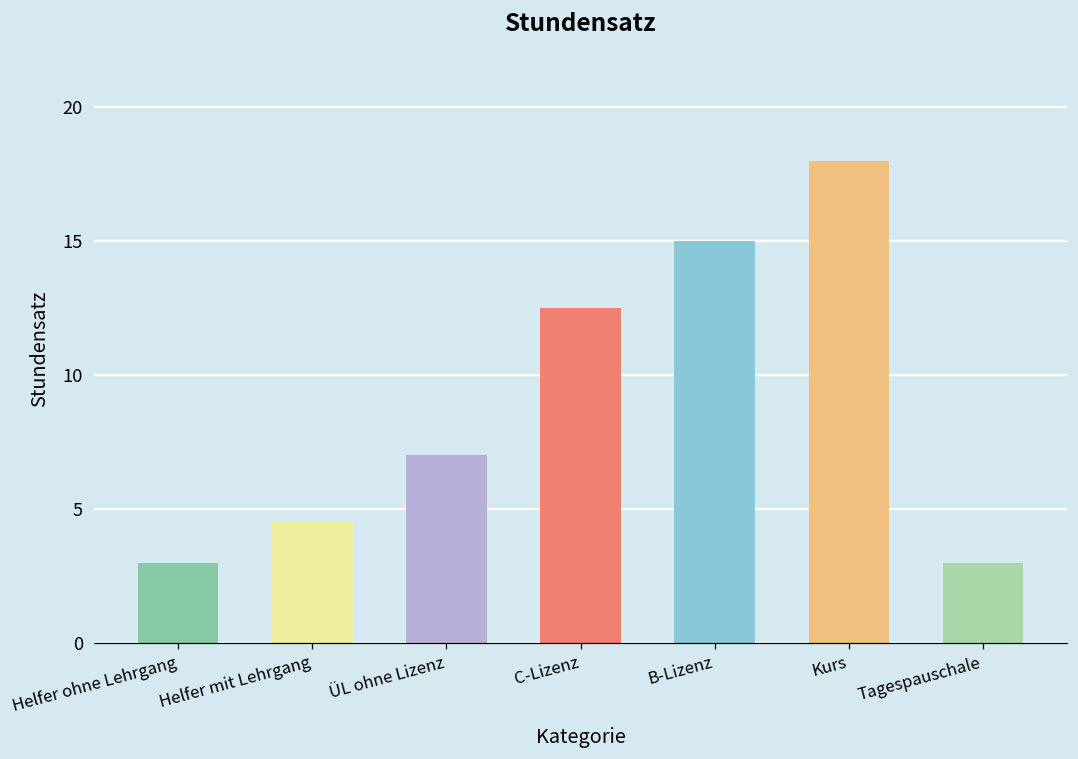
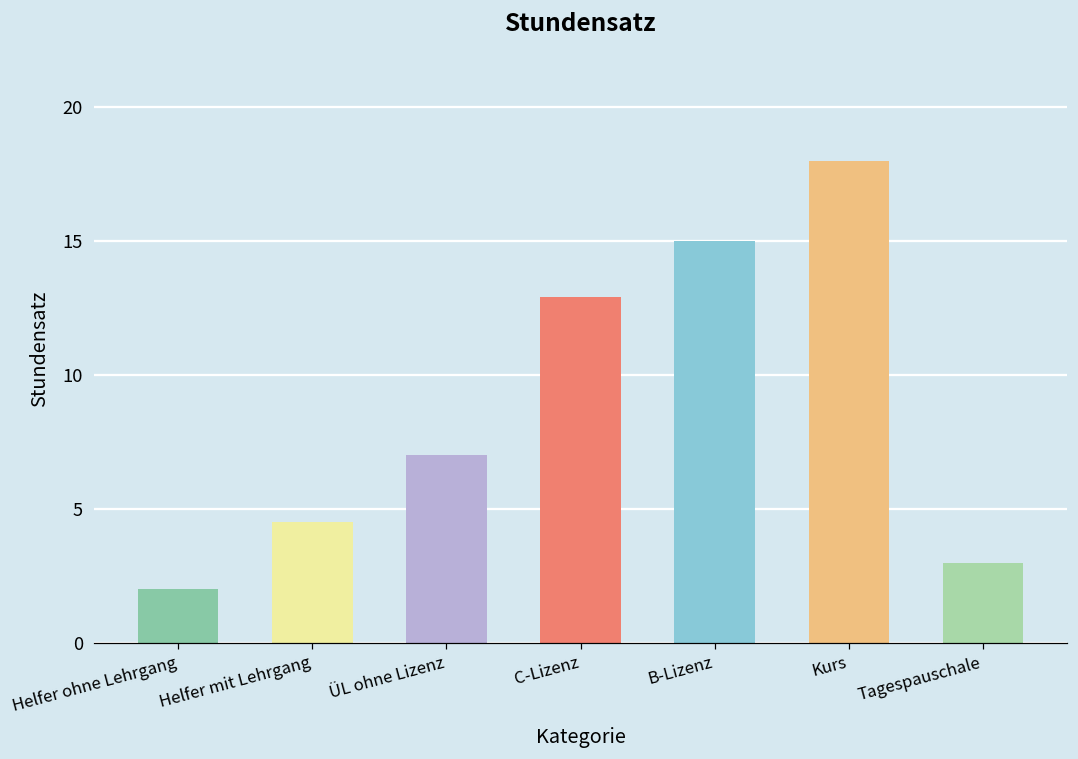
Helfer ohne Lehrgang: 3 -> 2
C-Lizenz: 12.5 -> 12.9
